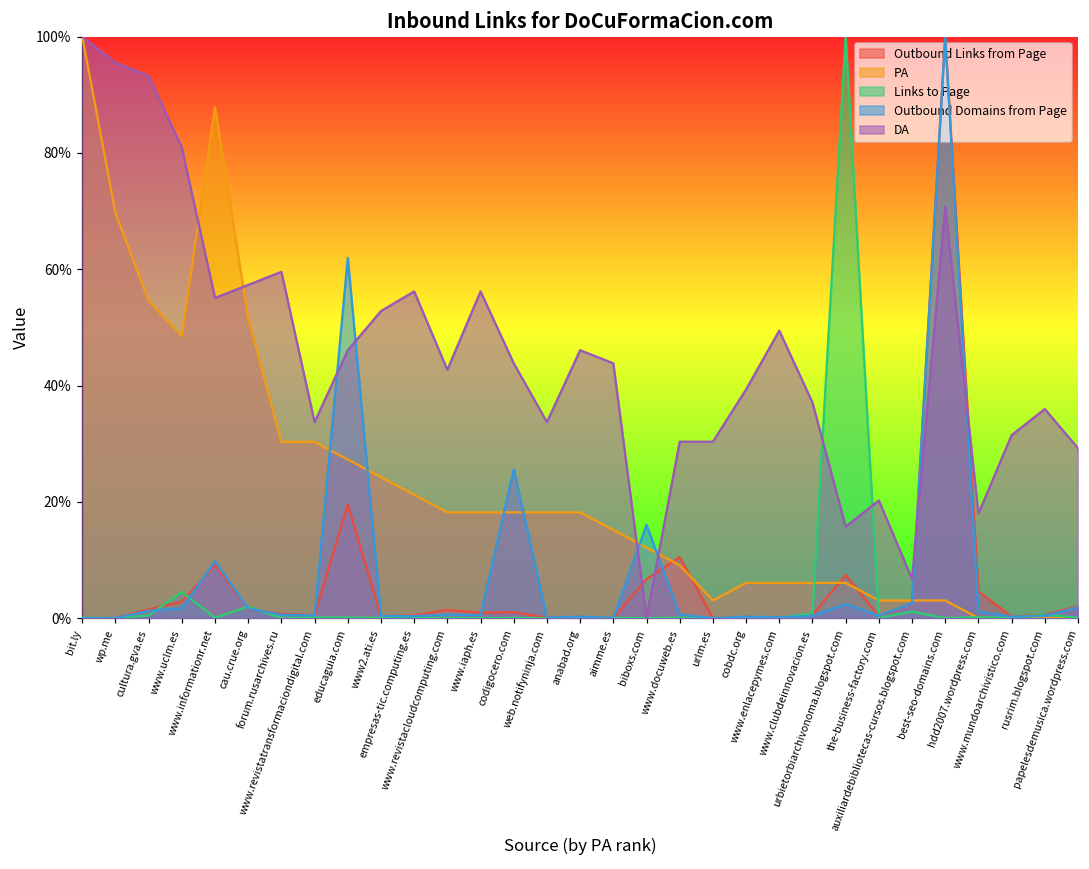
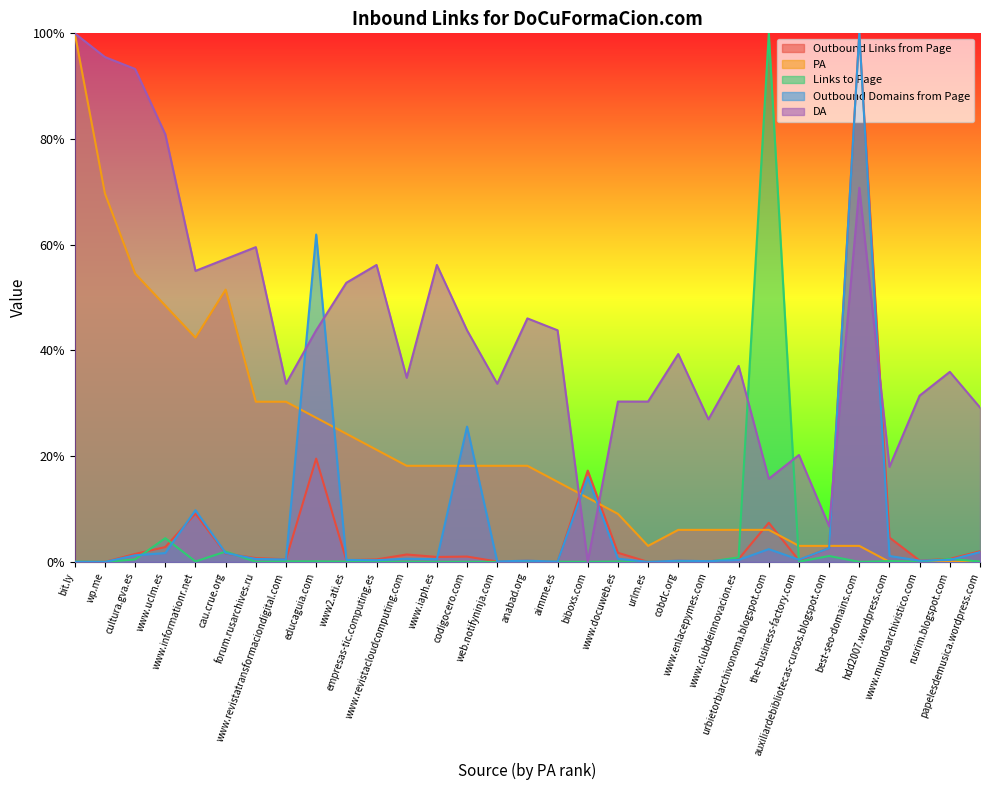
PA, www.informationr.net: 88% -> 42%
DA, educaguia.com: 46% -> 44%
DA, www.revistacloudcomputing.com: 43% -> 35%
Outbound Links from Page, biboxs.com: 7% -> 17%
Outbound Links from Page, www.docuweb.es: 11% -> 2%
DA, www.enlacepymes.com: 49% -> 27%
